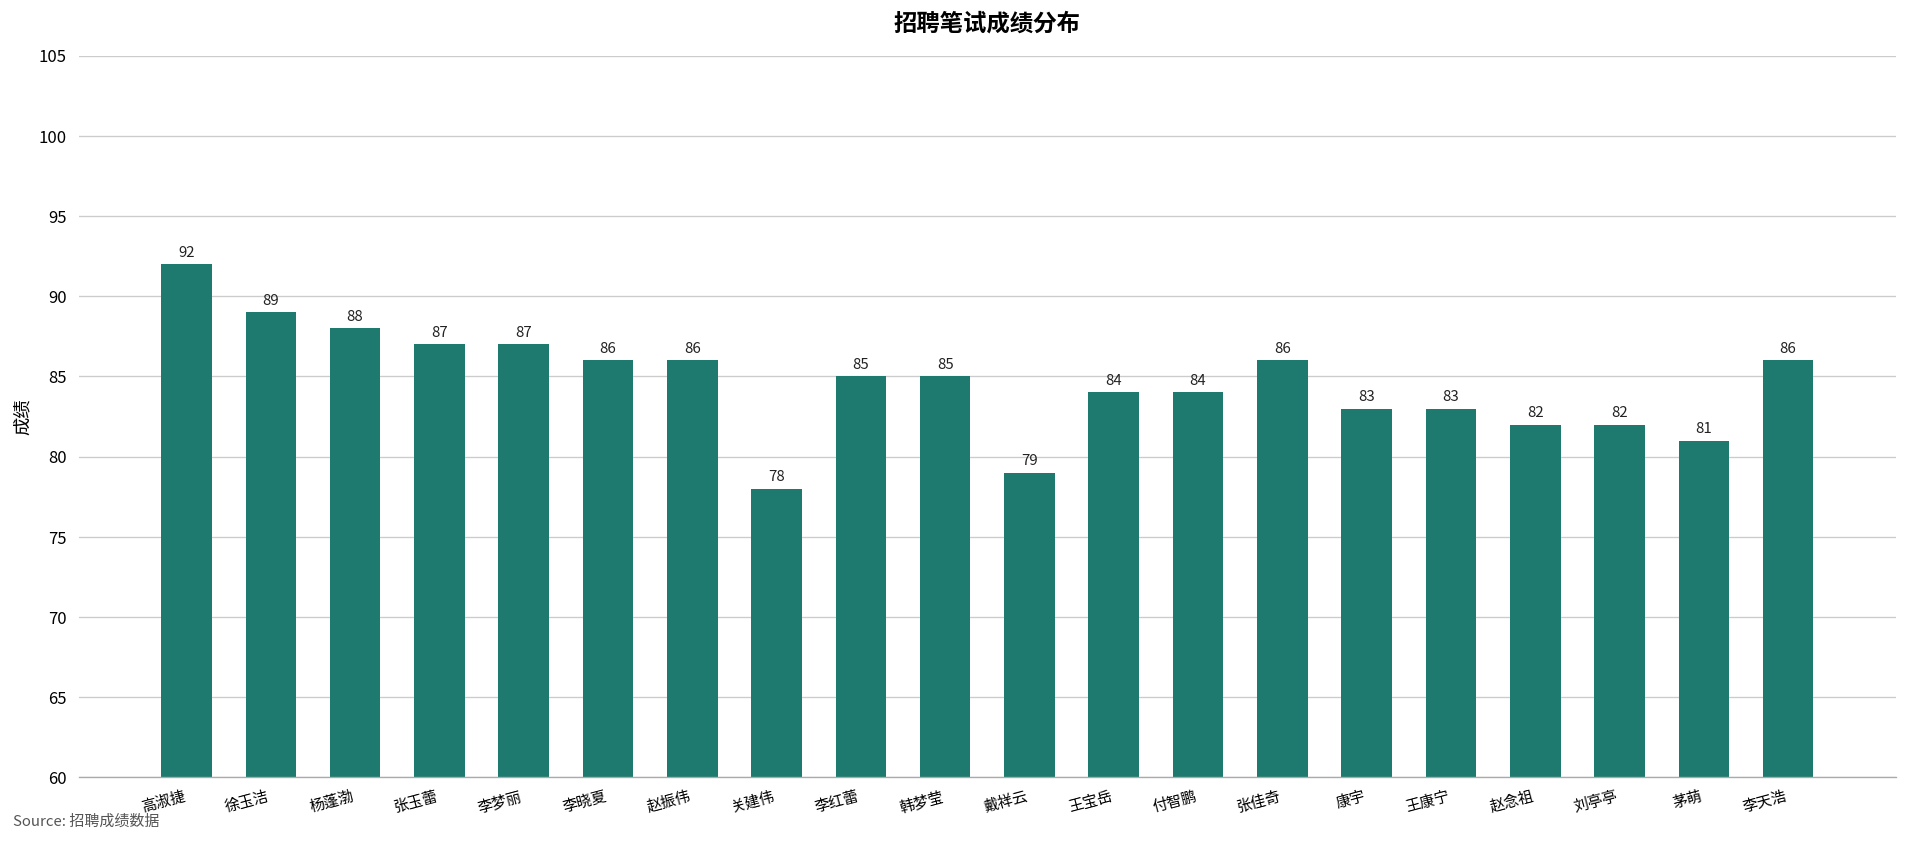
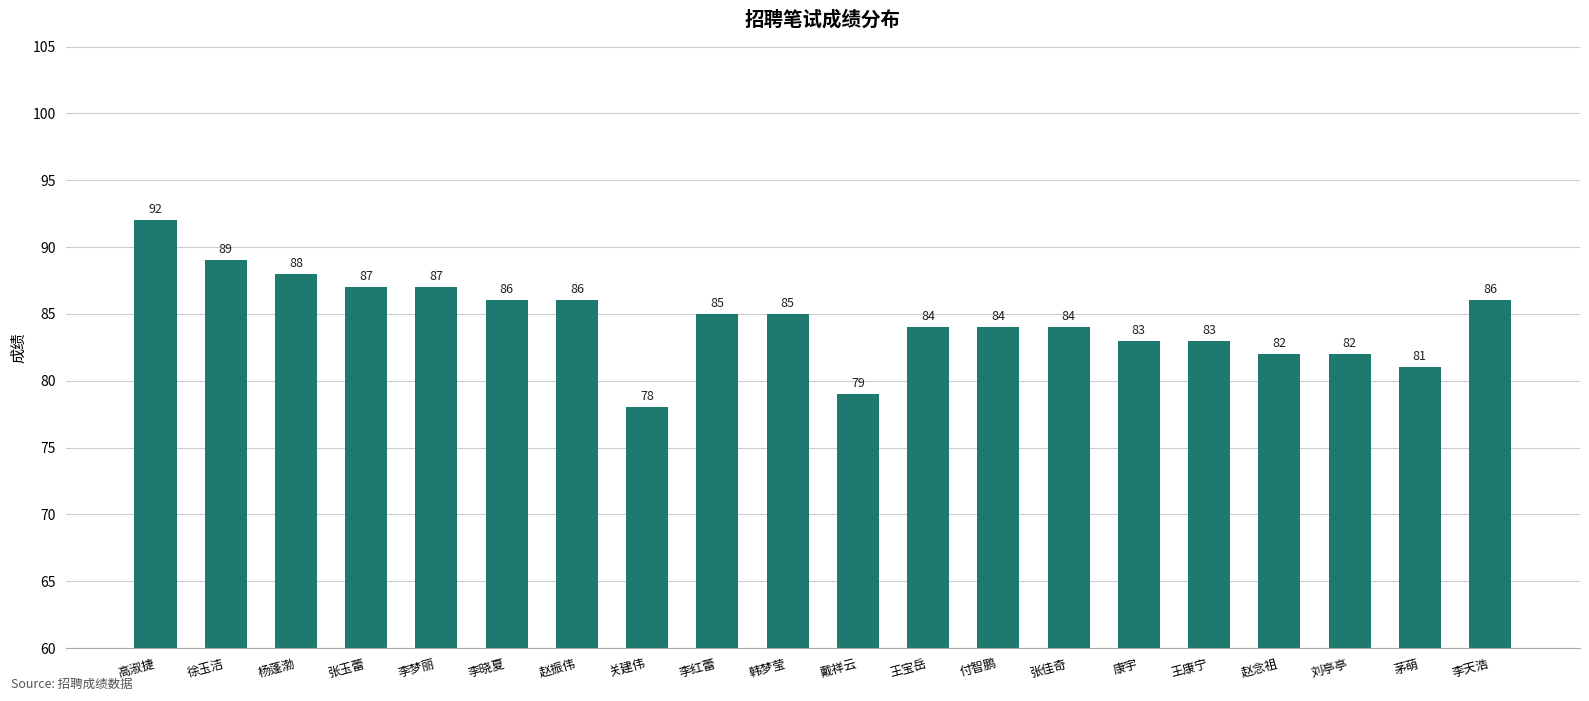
张佳奇: 86 -> 84
